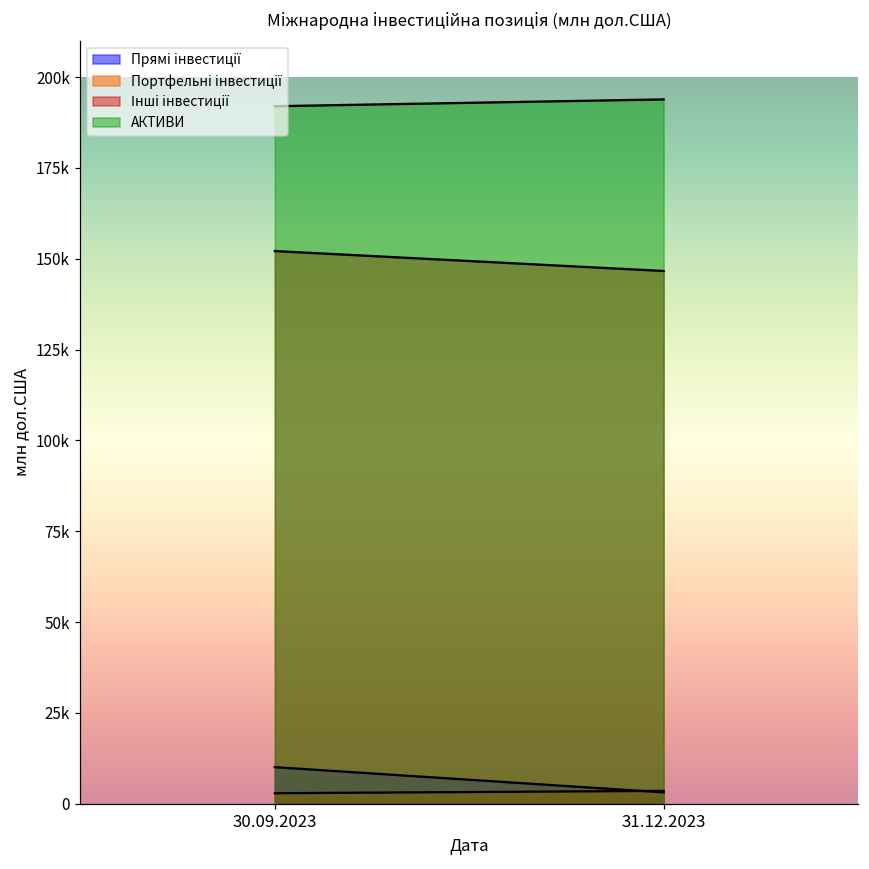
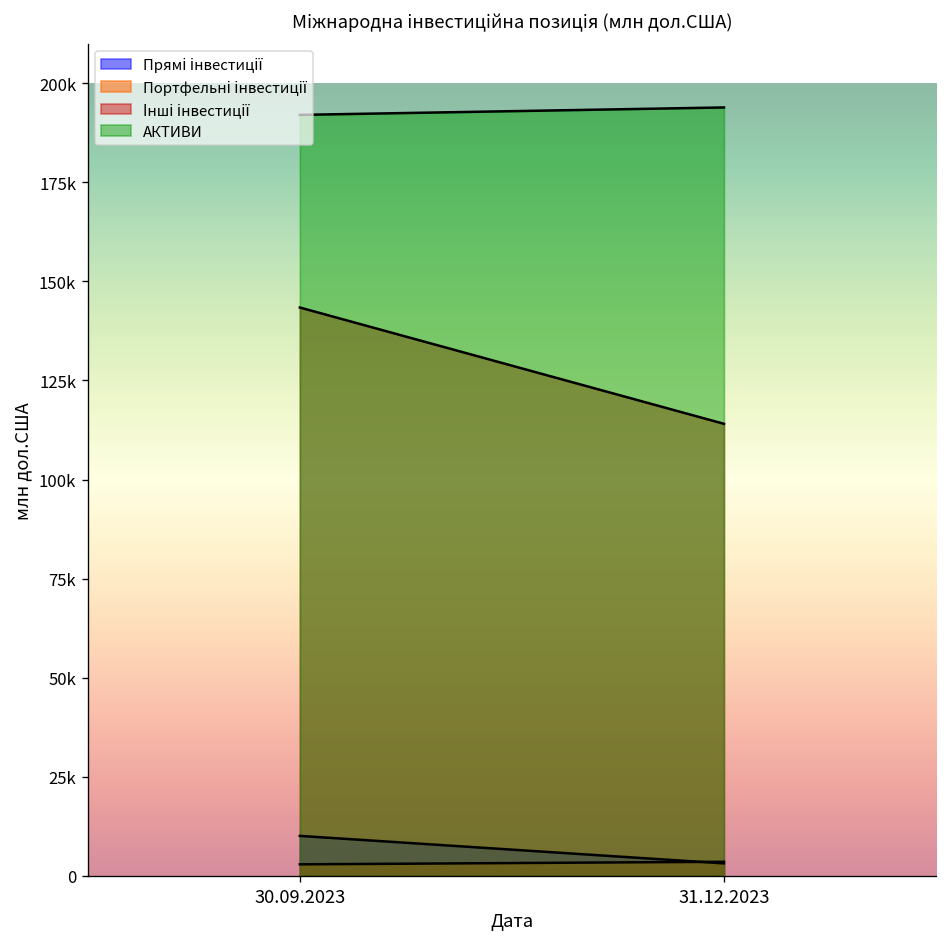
Інші інвестиції, 30.09.2023: 152000 -> 143000
Інші інвестиції, 31.12.2023: 147000 -> 114000
